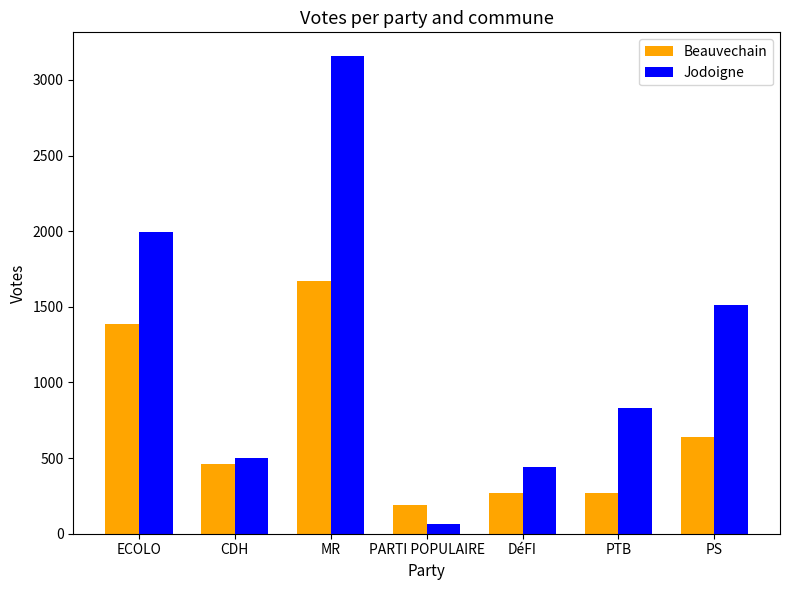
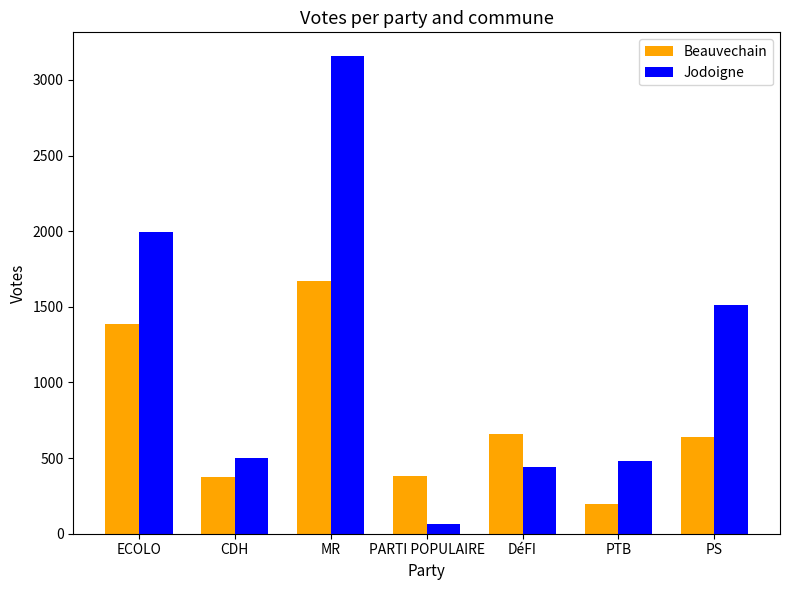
Beauvechain, CDH: 460 -> 370
Beauvechain, PARTI POPULAIRE: 190 -> 380
Beauvechain, DéFI: 270 -> 660
Beauvechain, PTB: 270 -> 200
Jodoigne, PTB: 830 -> 480
